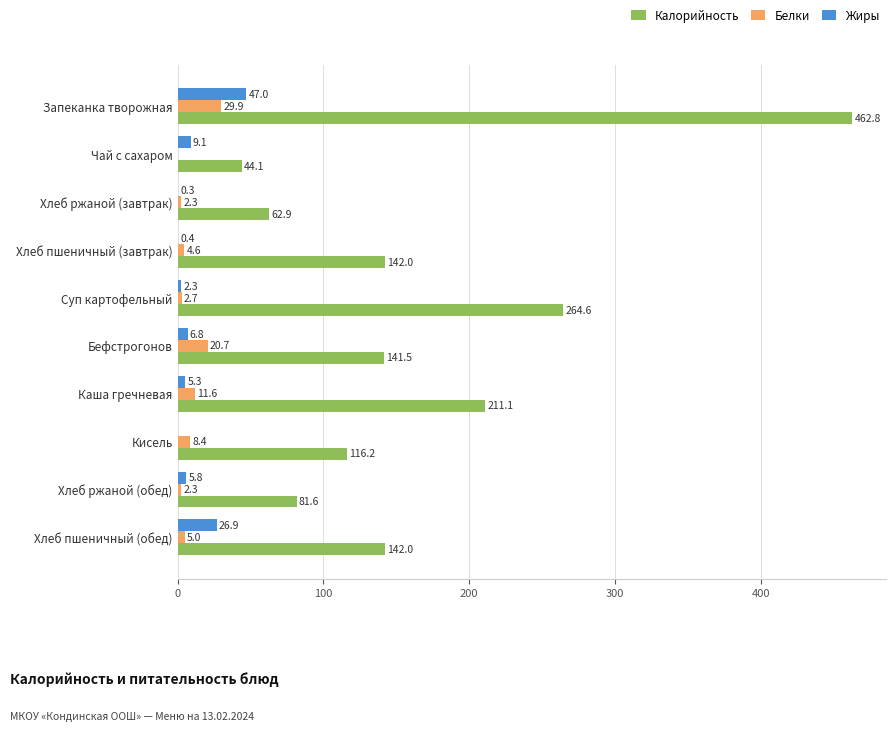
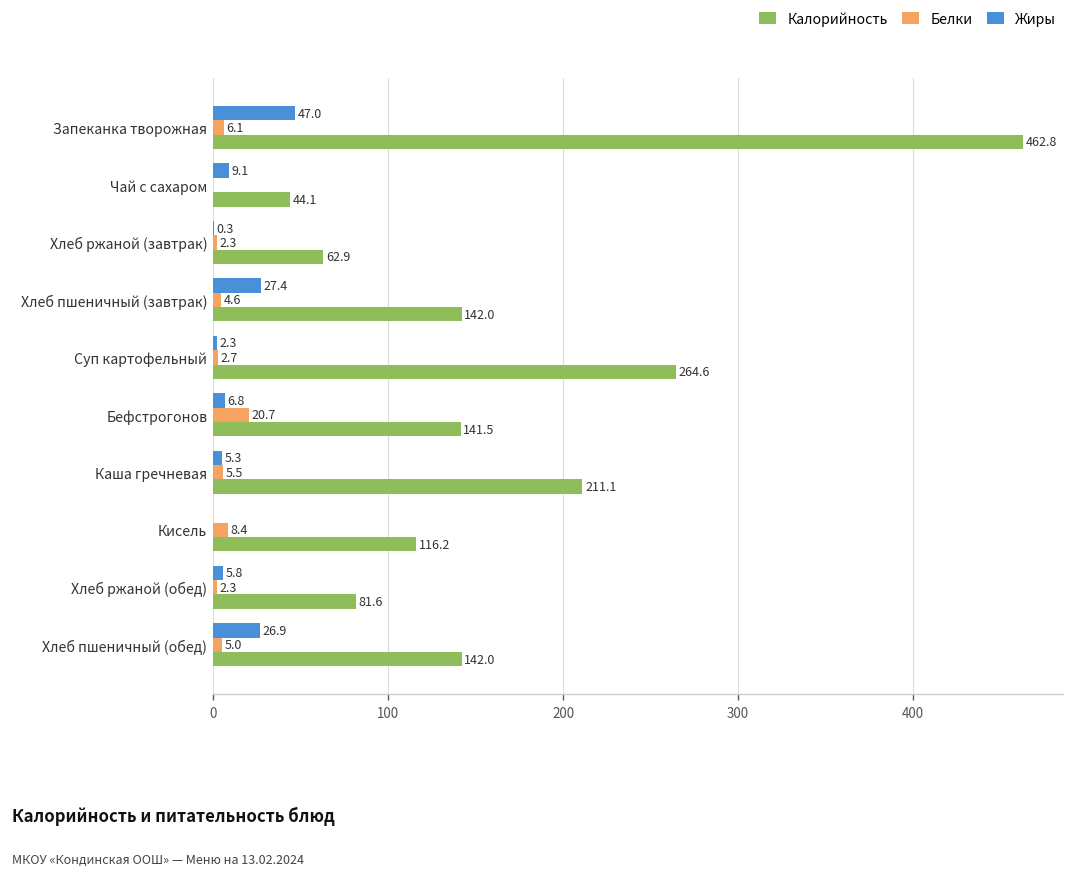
Белки, Запеканка творожная: 29.9 -> 6.1
Жиры, Хлеб пшеничный (завтрак): 0.4 -> 27.4
Белки, Каша гречневая: 11.6 -> 5.5
